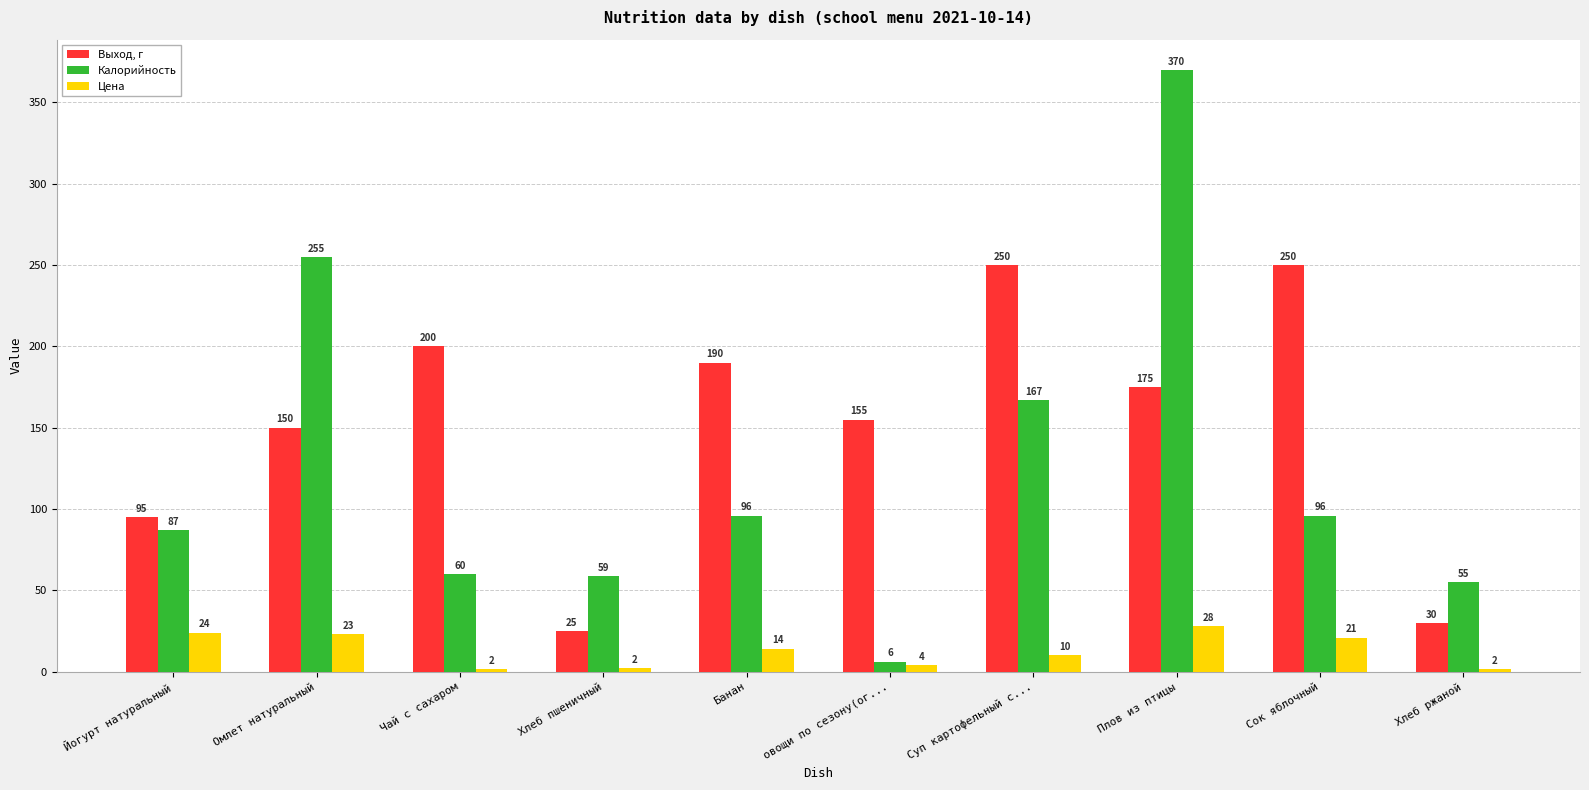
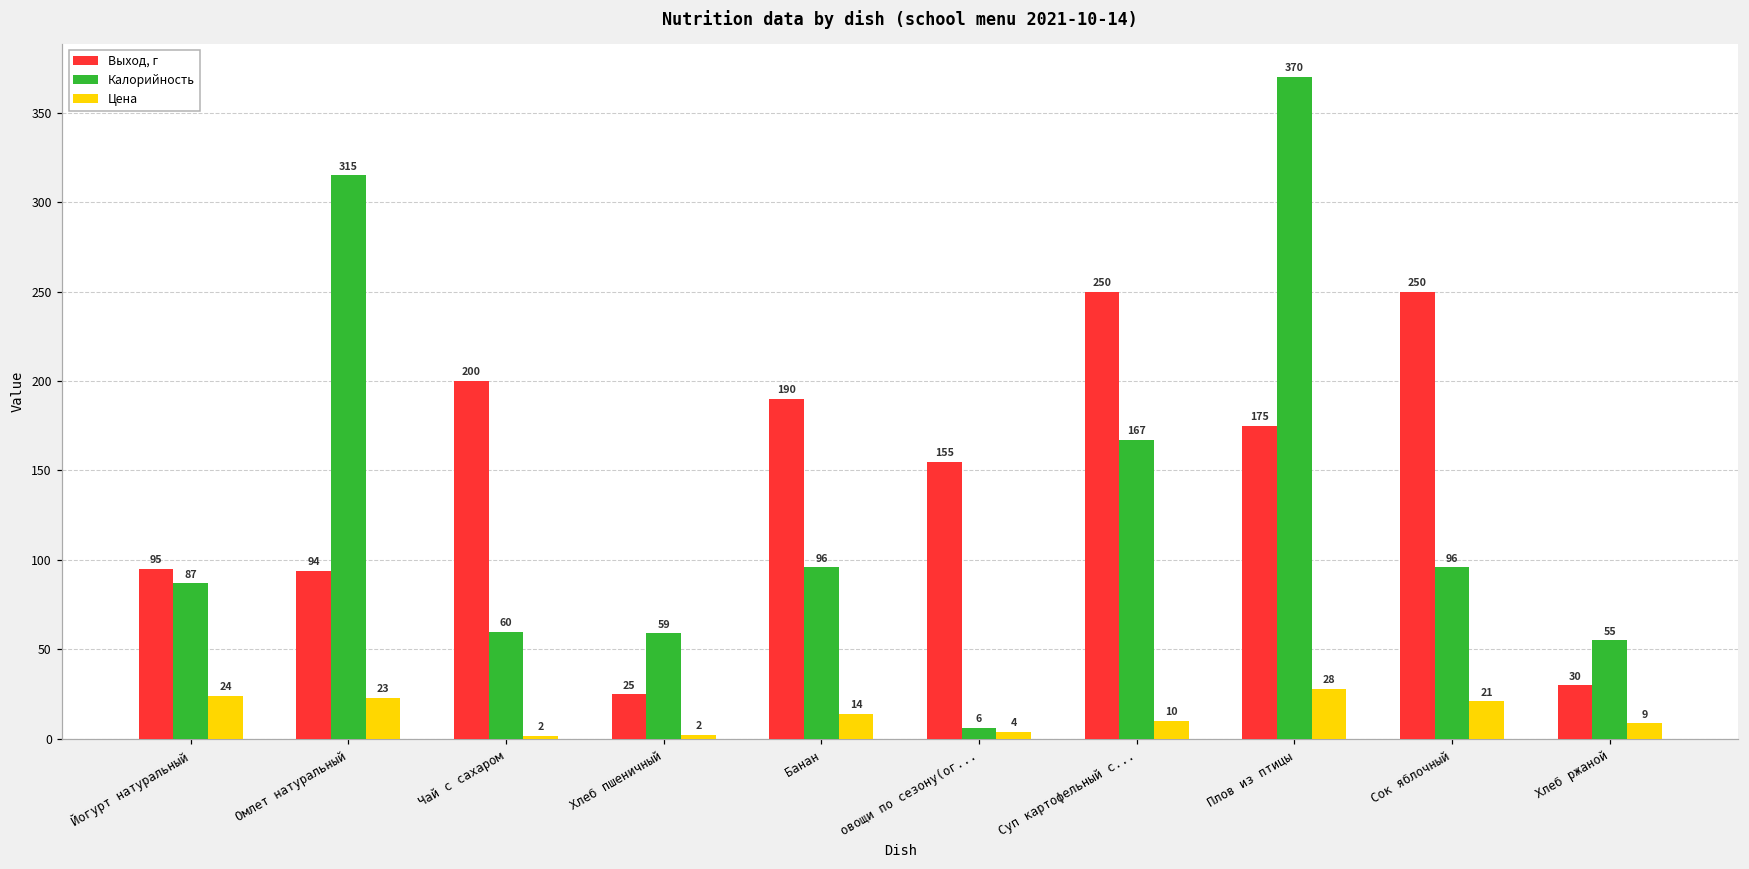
Выход, г, Омлет натуральный: 150 -> 94
Калорийность, Омлет натуральный: 255 -> 315
Цена, Хлеб ржаной: 2 -> 9
